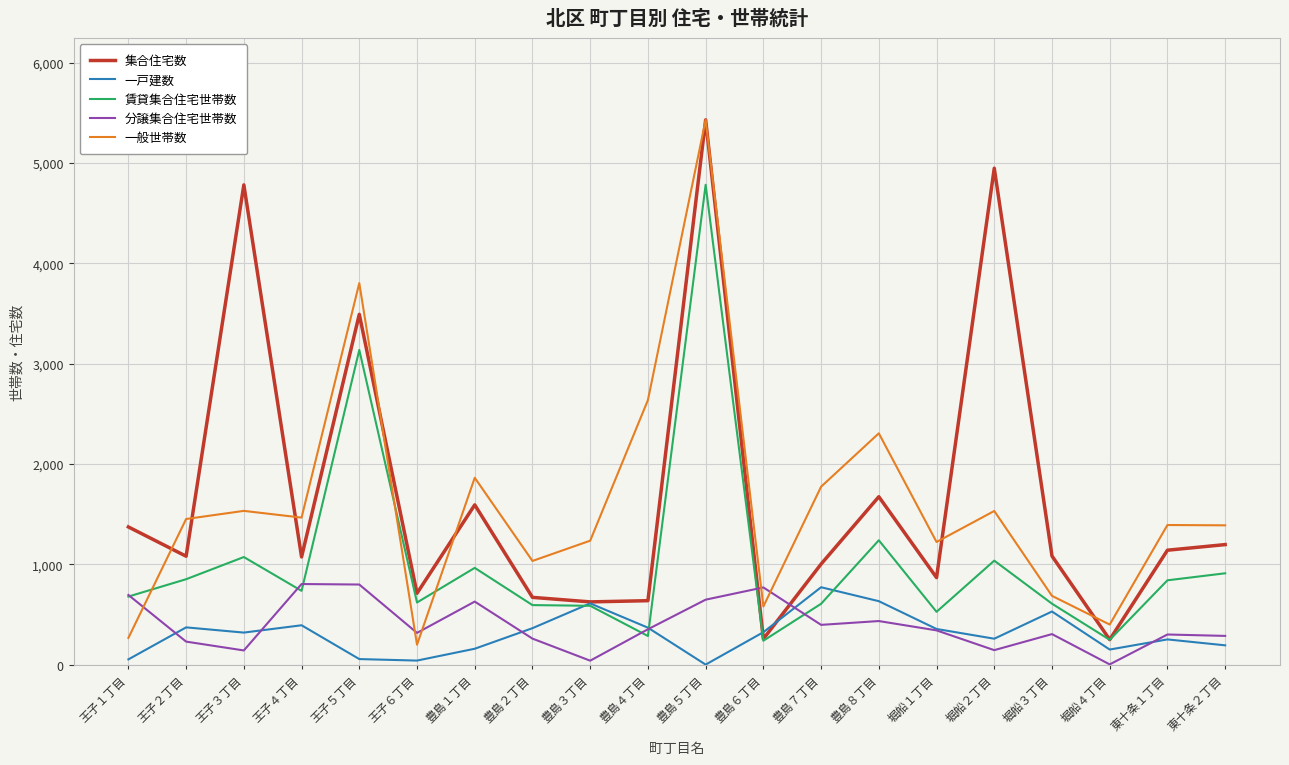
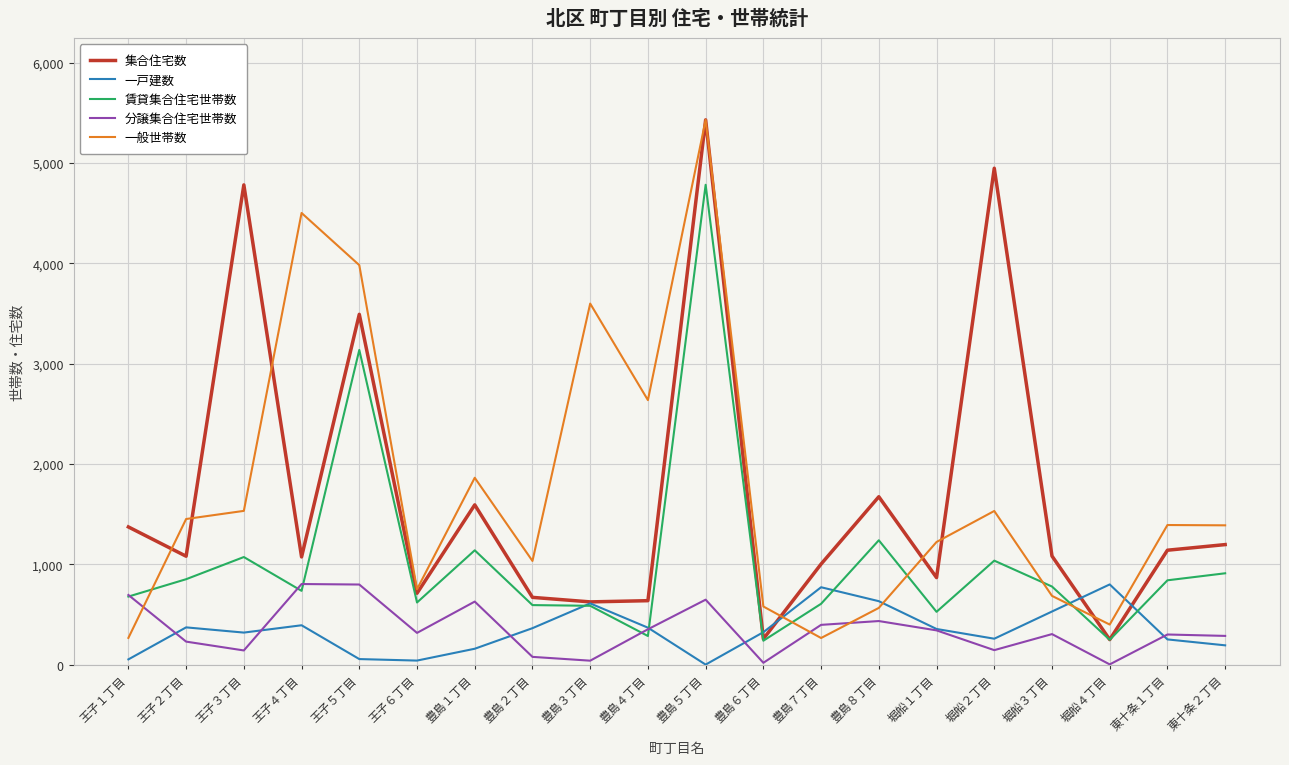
一般世帯数, 王子４丁目: 1,470 -> 4,500
一般世帯数, 王子５丁目: 3,800 -> 3,980
一般世帯数, 王子６丁目: 200 -> 750
賃貸集合住宅世帯数, 豊島１丁目: 960 -> 1,140
分譲集合住宅世帯数, 豊島２丁目: 260 -> 80
一般世帯数, 豊島３丁目: 1,240 -> 3,600
分譲集合住宅世帯数, 豊島６丁目: 770 -> 20
一般世帯数, 豊島７丁目: 1,770 -> 270
一般世帯数, 豊島８丁目: 2,310 -> 570
賃貸集合住宅世帯数, 堀船３丁目: 610 -> 780
一戸建数, 堀船４丁目: 150 -> 800
